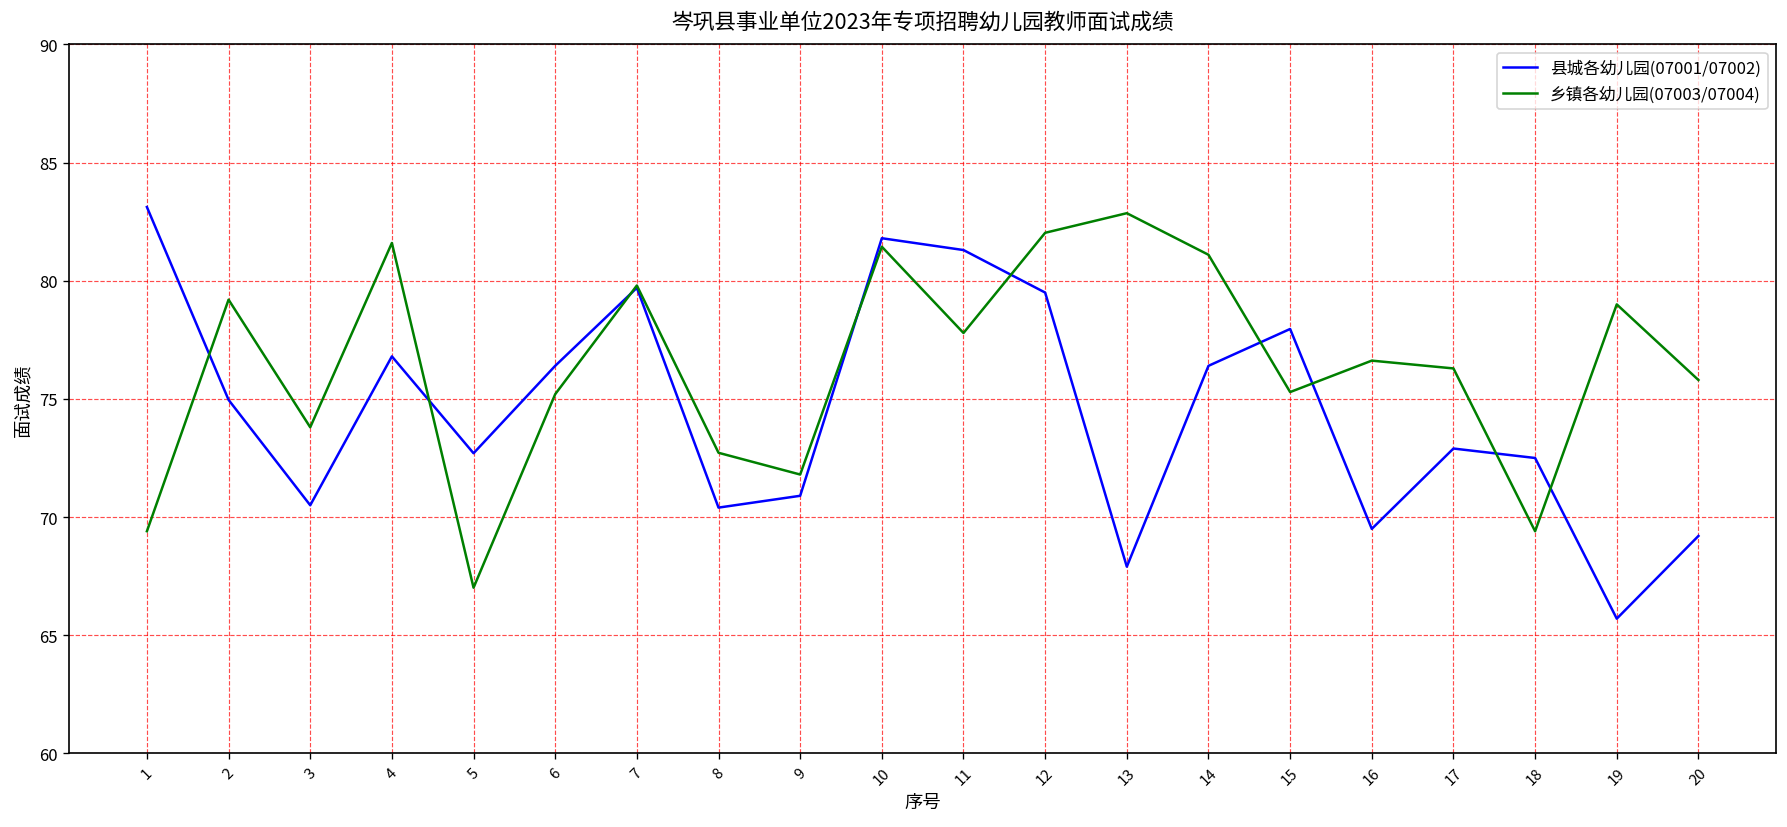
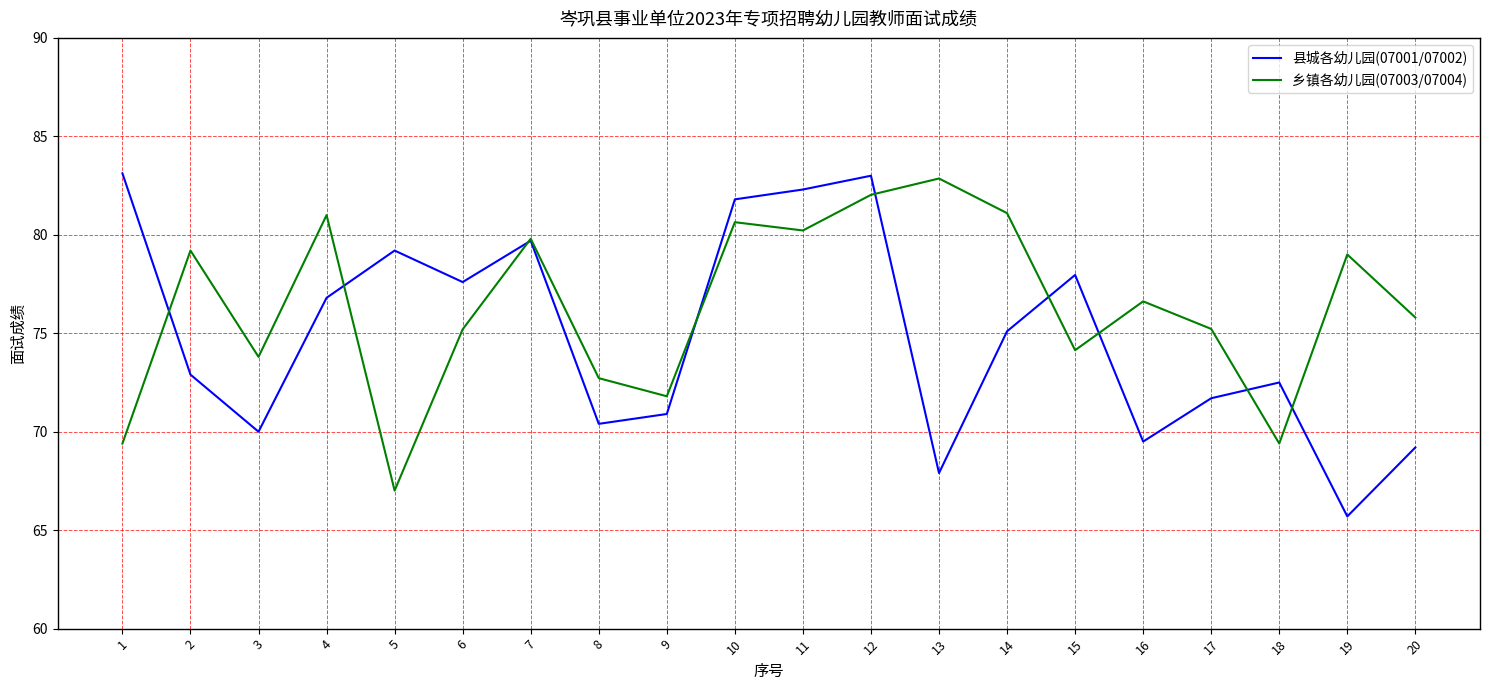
县城各幼儿园(07001/07002), 2: 75.0 -> 72.9
县城各幼儿园(07001/07002), 3: 70.5 -> 70.0
乡镇各幼儿园(07003/07004), 4: 81.6 -> 81.0
县城各幼儿园(07001/07002), 5: 72.7 -> 79.2
县城各幼儿园(07001/07002), 6: 76.4 -> 77.6
乡镇各幼儿园(07003/07004), 10: 81.4 -> 80.6
县城各幼儿园(07001/07002), 11: 81.3 -> 82.3
乡镇各幼儿园(07003/07004), 11: 77.8 -> 80.2
县城各幼儿园(07001/07002), 12: 79.5 -> 83.0
县城各幼儿园(07001/07002), 14: 76.4 -> 75.1
乡镇各幼儿园(07003/07004), 15: 75.3 -> 74.1
县城各幼儿园(07001/07002), 17: 72.9 -> 71.7
乡镇各幼儿园(07003/07004), 17: 76.3 -> 75.2
